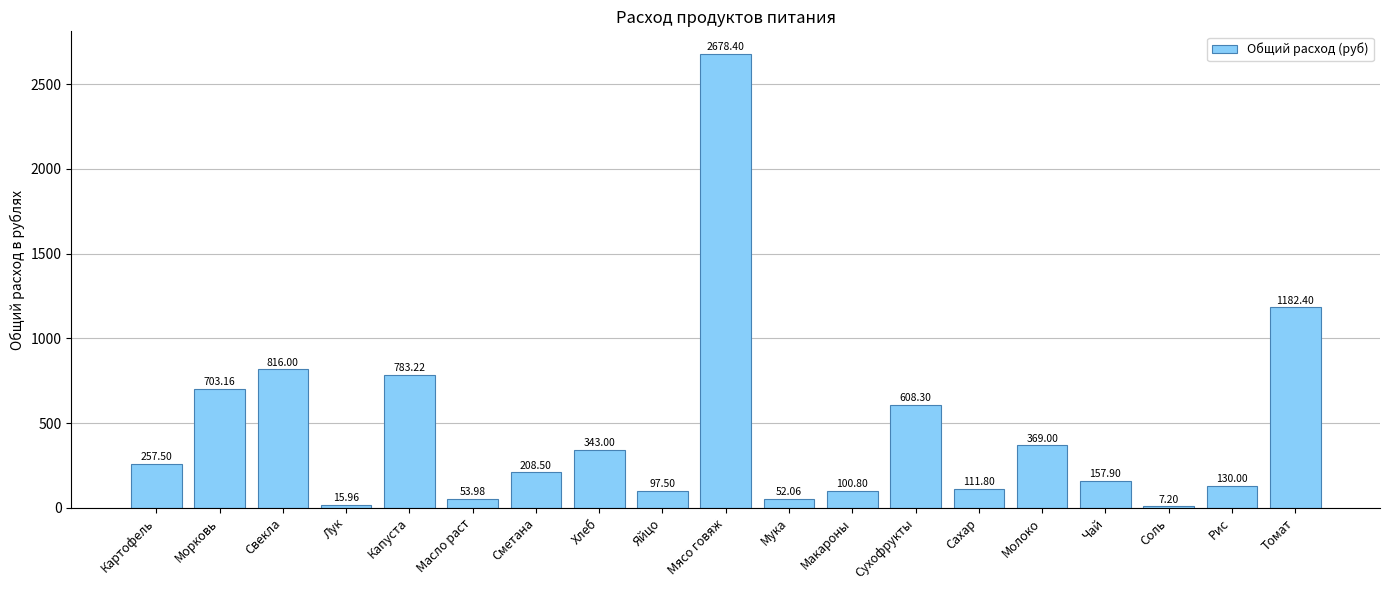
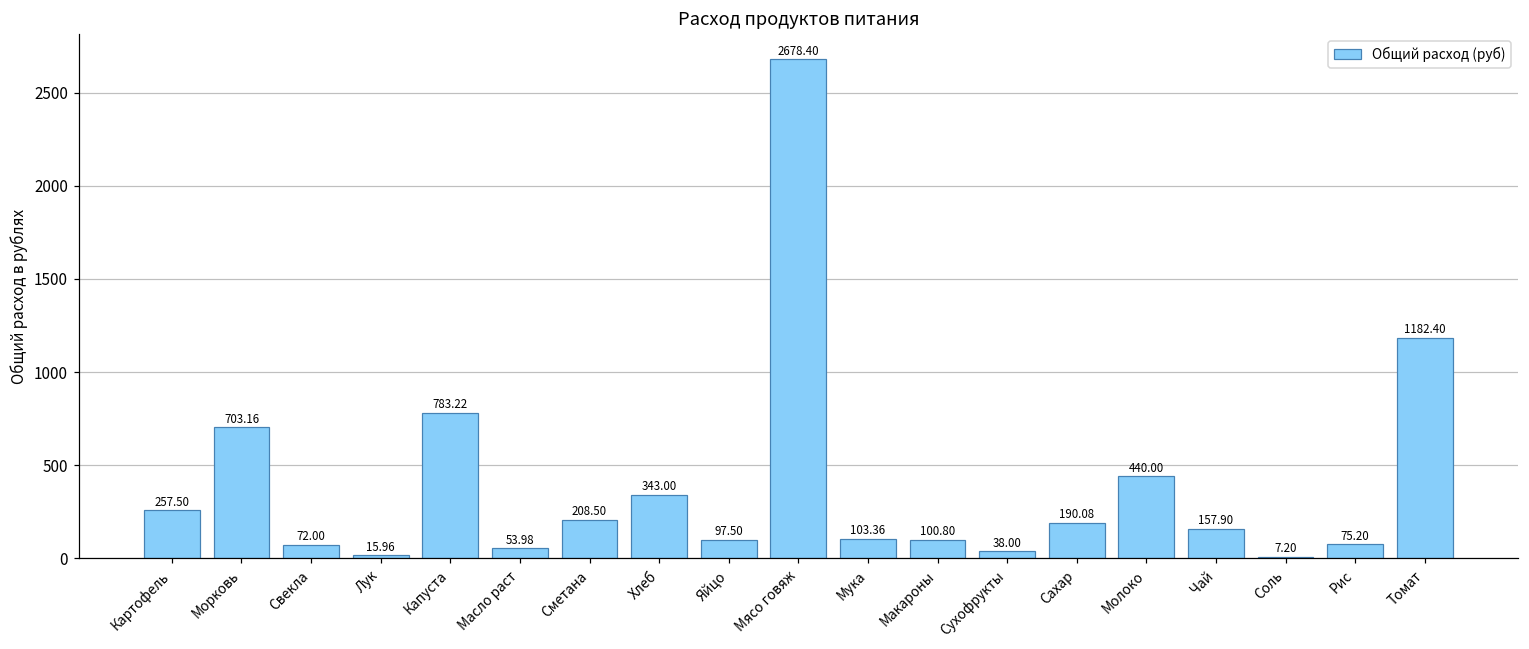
Свекла: 816.00 -> 72.00
Мука: 52.06 -> 103.36
Сухофрукты: 608.30 -> 38.00
Сахар: 111.80 -> 190.08
Молоко: 369.00 -> 440.00
Рис: 130.00 -> 75.20
